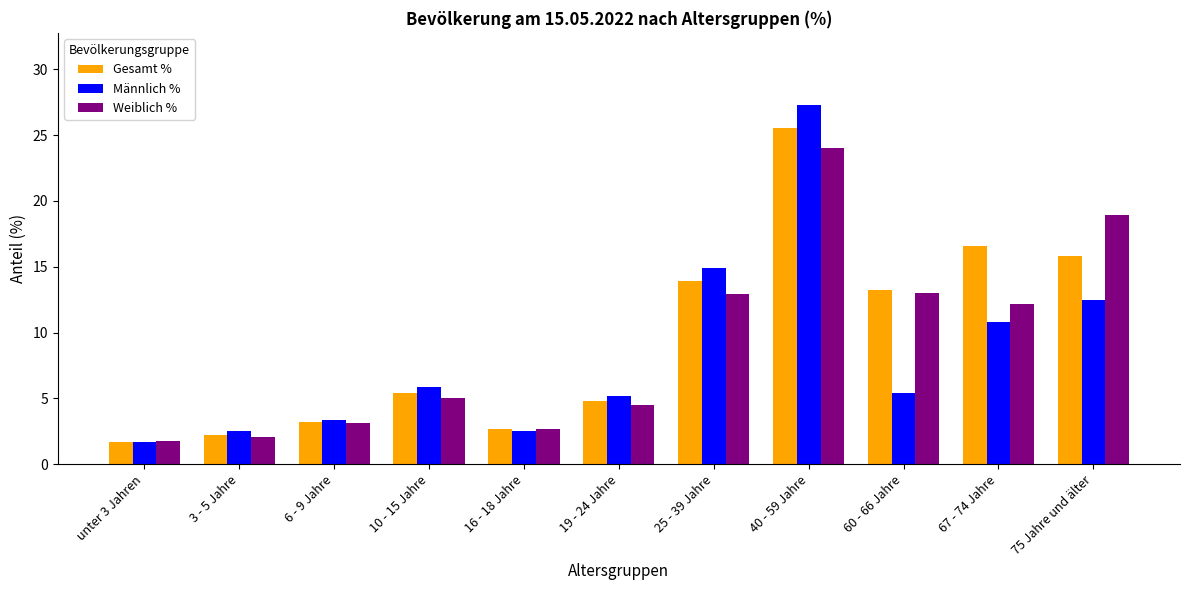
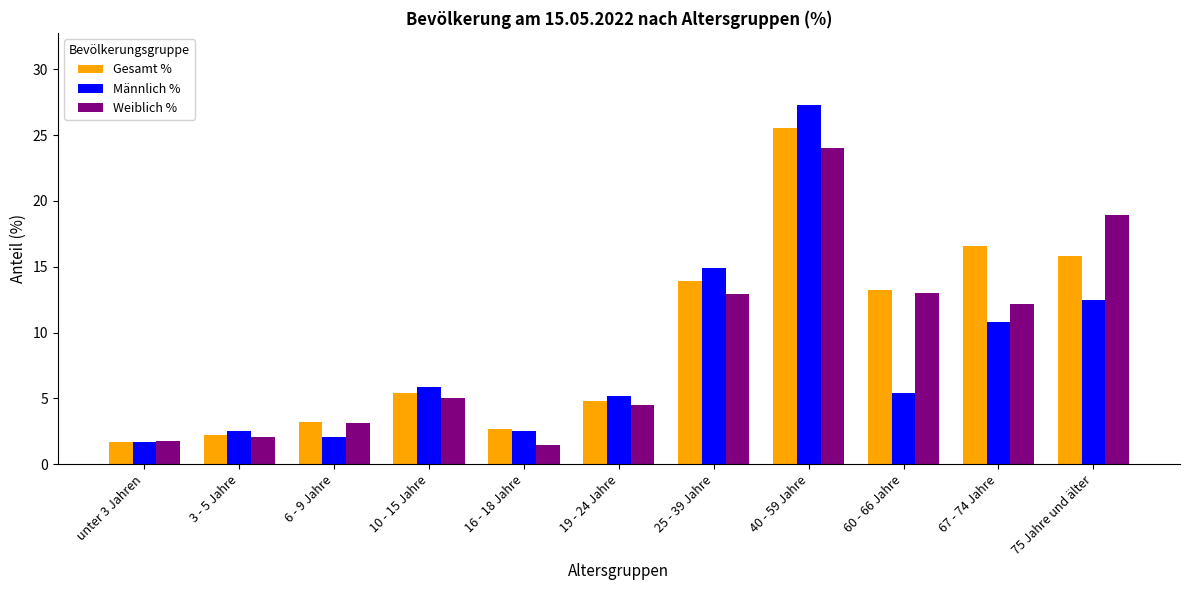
Männlich %, 6 - 9 Jahre: 3.4 -> 2.1
Weiblich %, 16 - 18 Jahre: 2.7 -> 1.5
